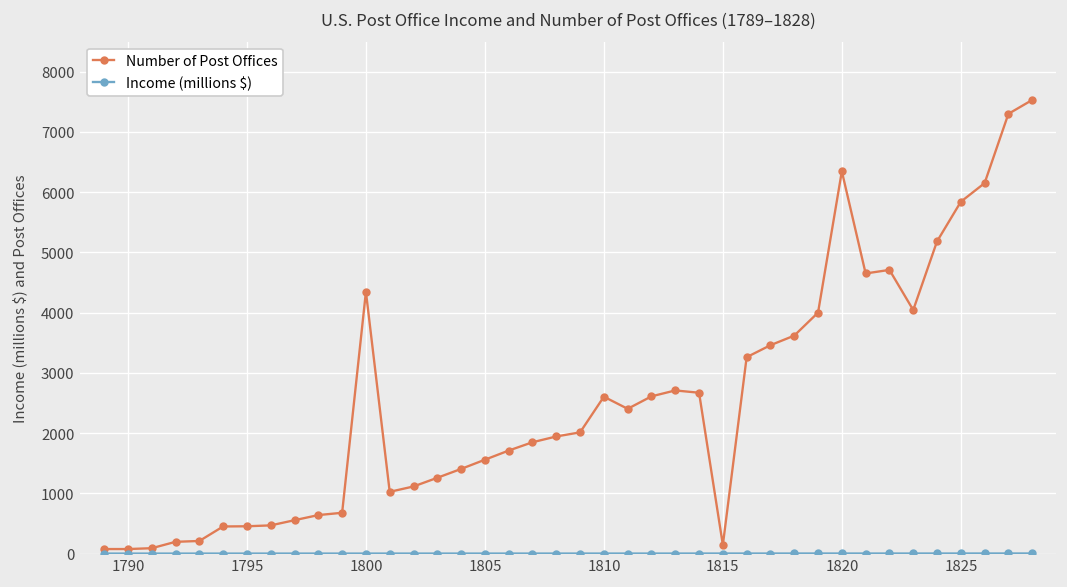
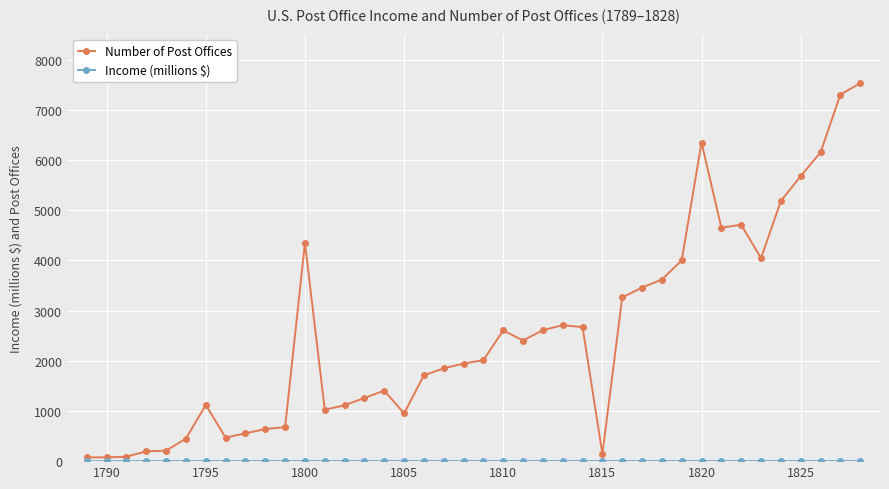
Number of Post Offices, 1795: 500 -> 1100
Number of Post Offices, 1805: 1600 -> 1000
Number of Post Offices, 1825: 5800 -> 5700
